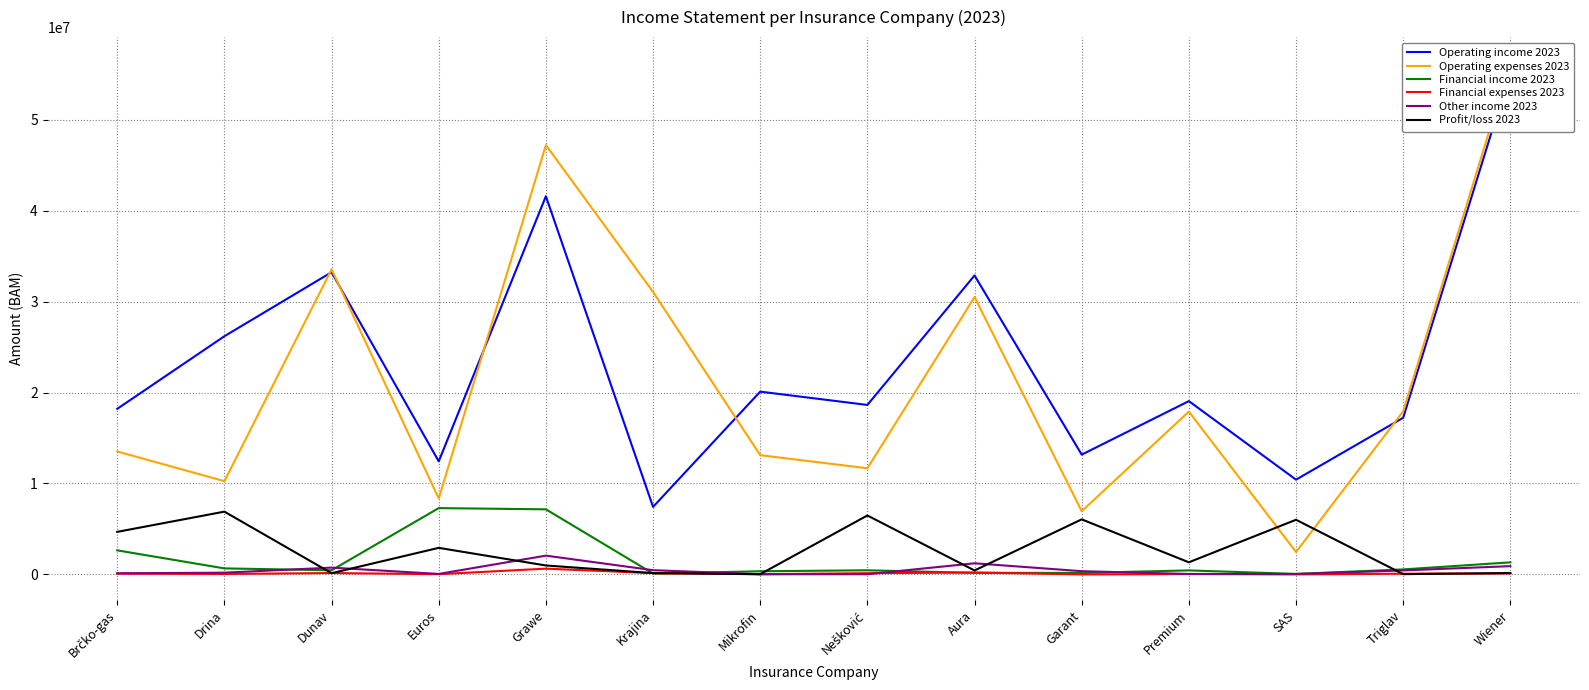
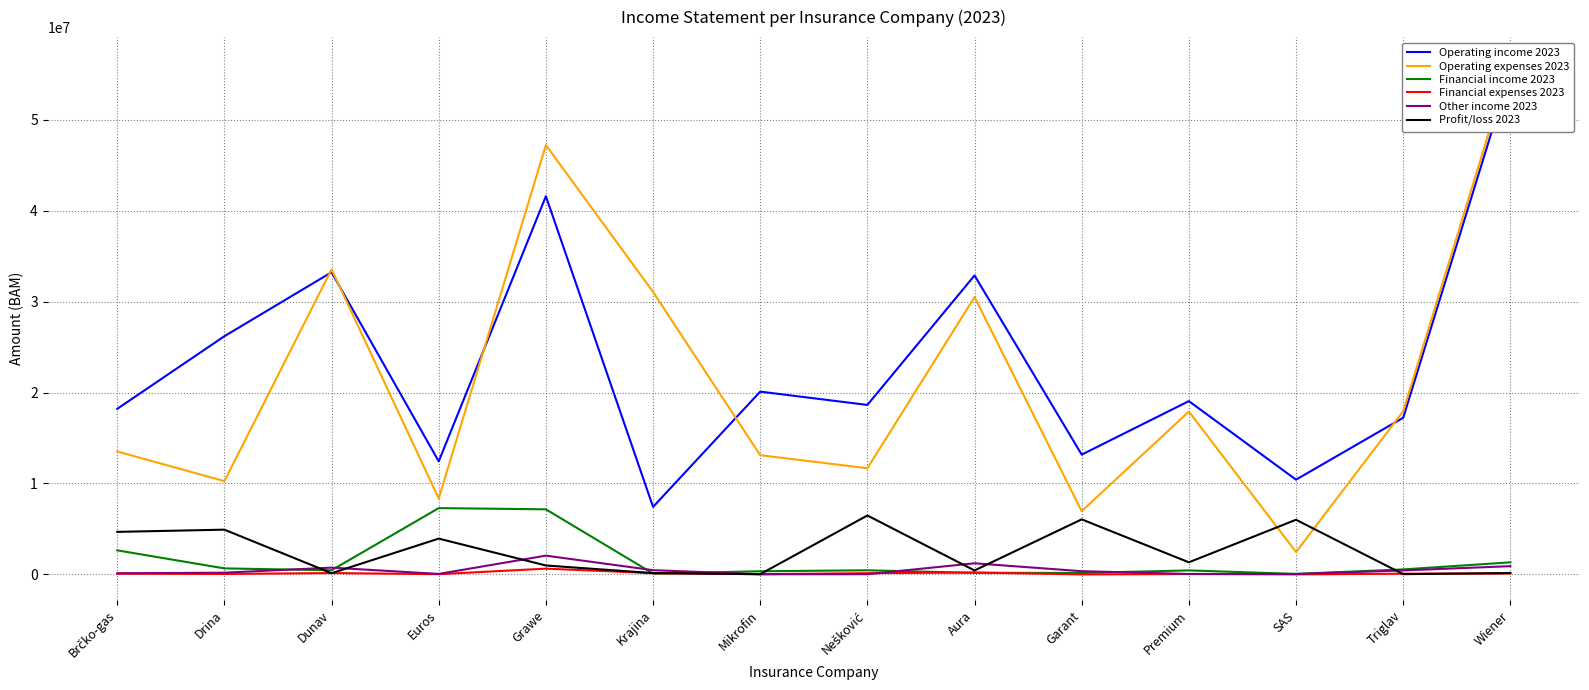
Profit/loss 2023, Drina: 7000000 -> 5000000
Profit/loss 2023, Euros: 3000000 -> 4000000
